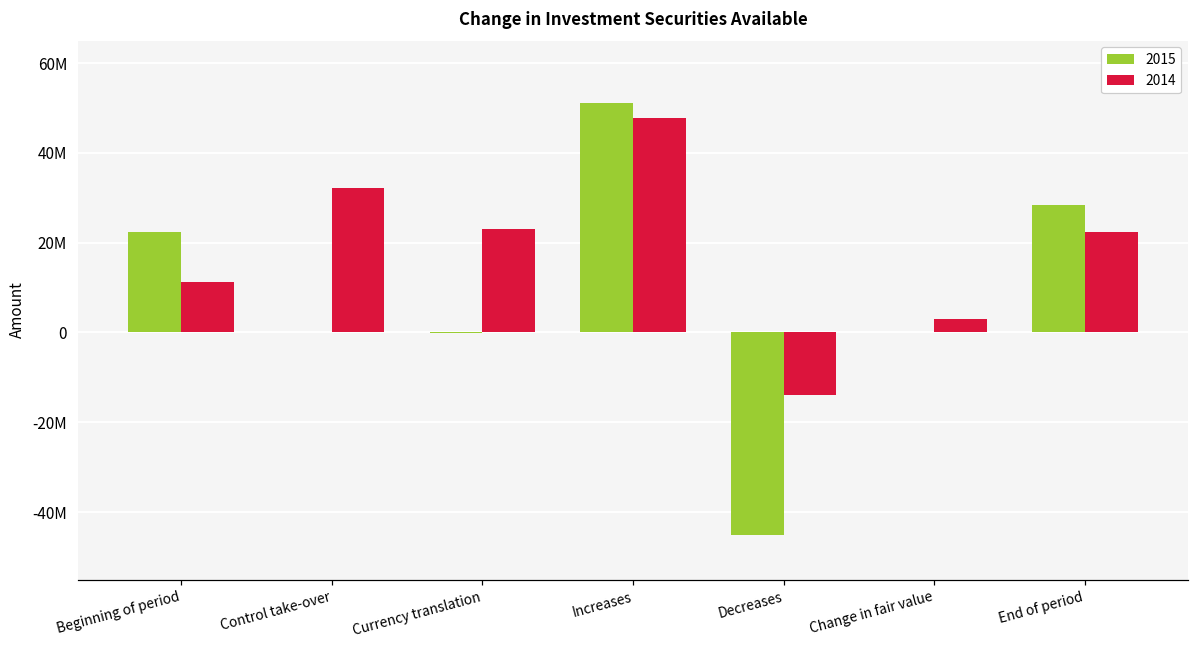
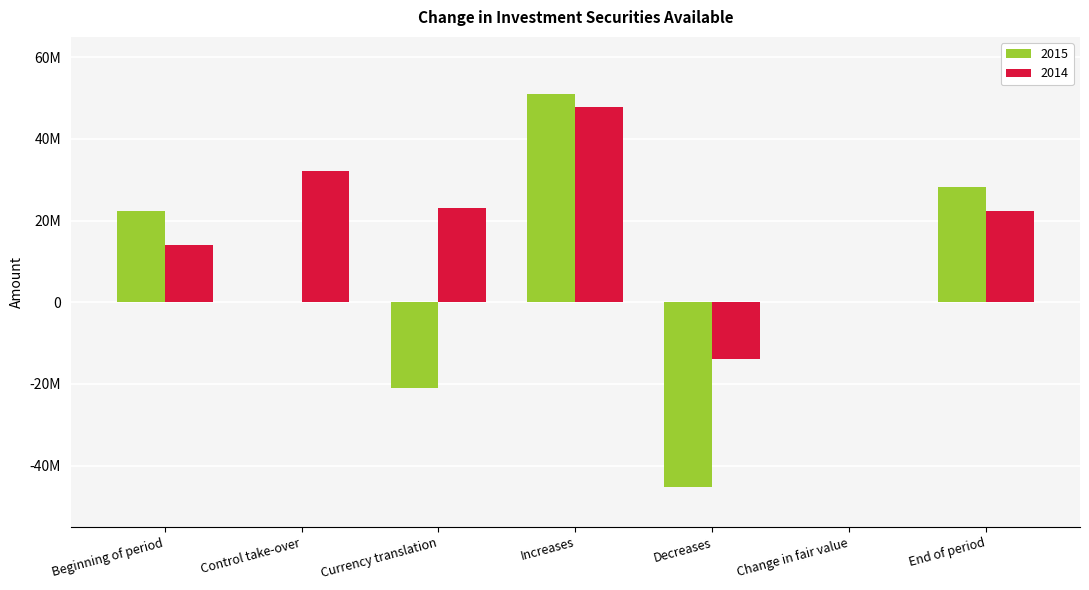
2014, Beginning of period: 11000000 -> 14000000
2015, Currency translation: 0 -> -21000000
2014, Change in fair value: 3000000 -> 0
